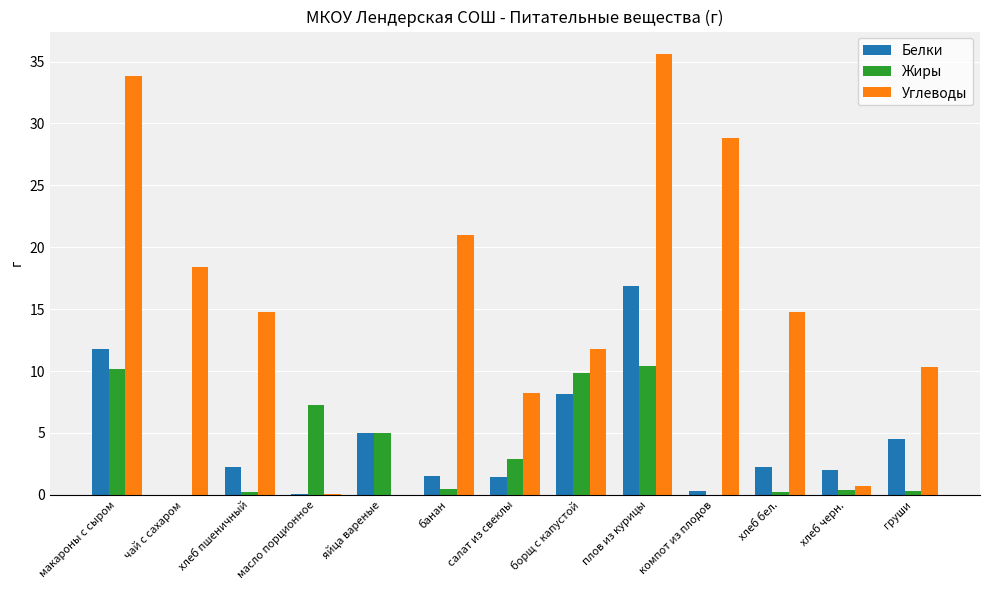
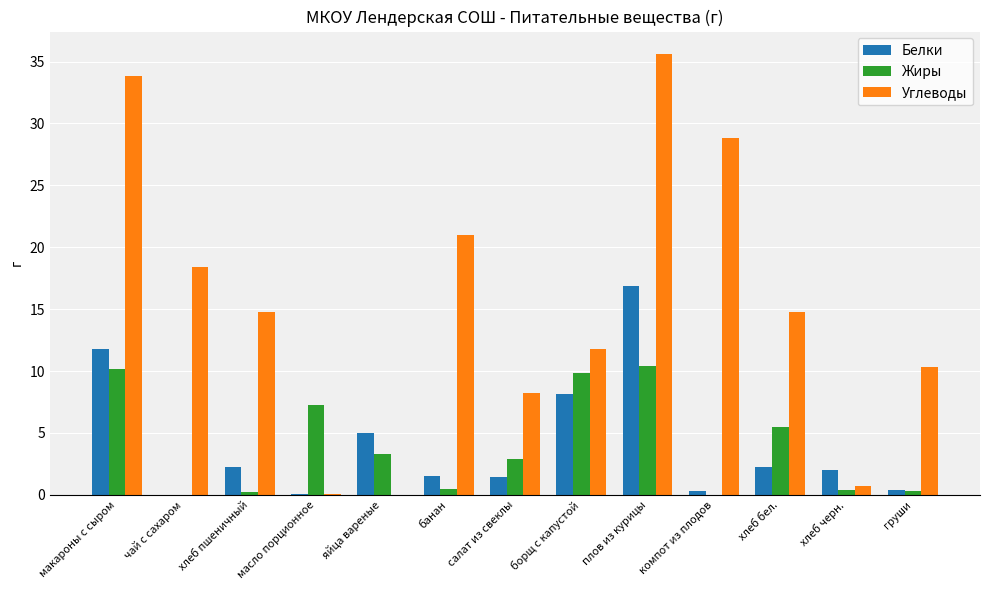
Жиры, яйца вареные: 5.0 -> 3.3
Жиры, хлеб бел.: 0.2 -> 5.5
Белки, груши: 4.5 -> 0.4
